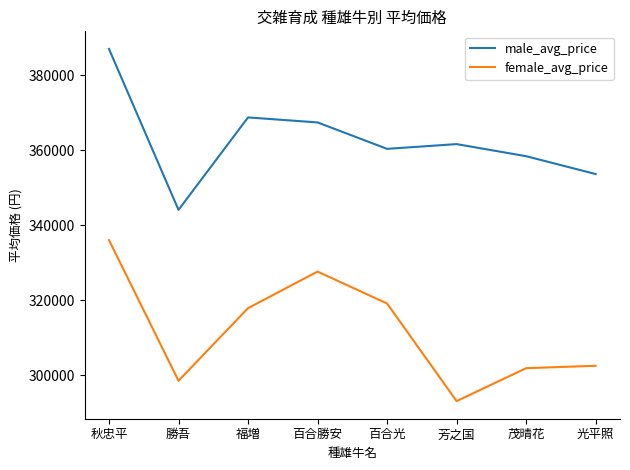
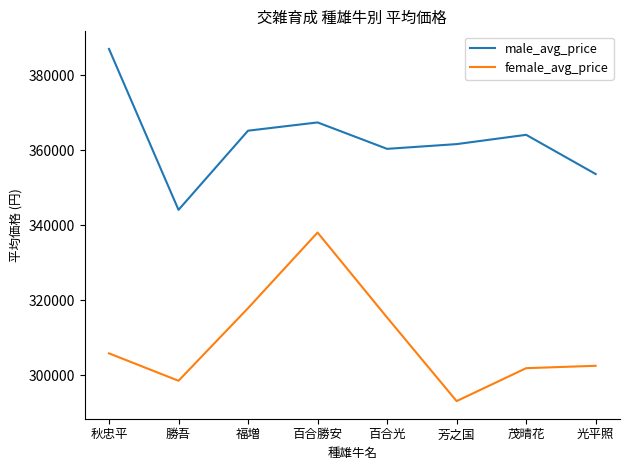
female_avg_price, 秋忠平: 336000 -> 306000
male_avg_price, 福増: 369000 -> 365000
female_avg_price, 百合勝安: 328000 -> 338000
female_avg_price, 百合光: 319000 -> 315000
male_avg_price, 茂晴花: 358000 -> 364000
